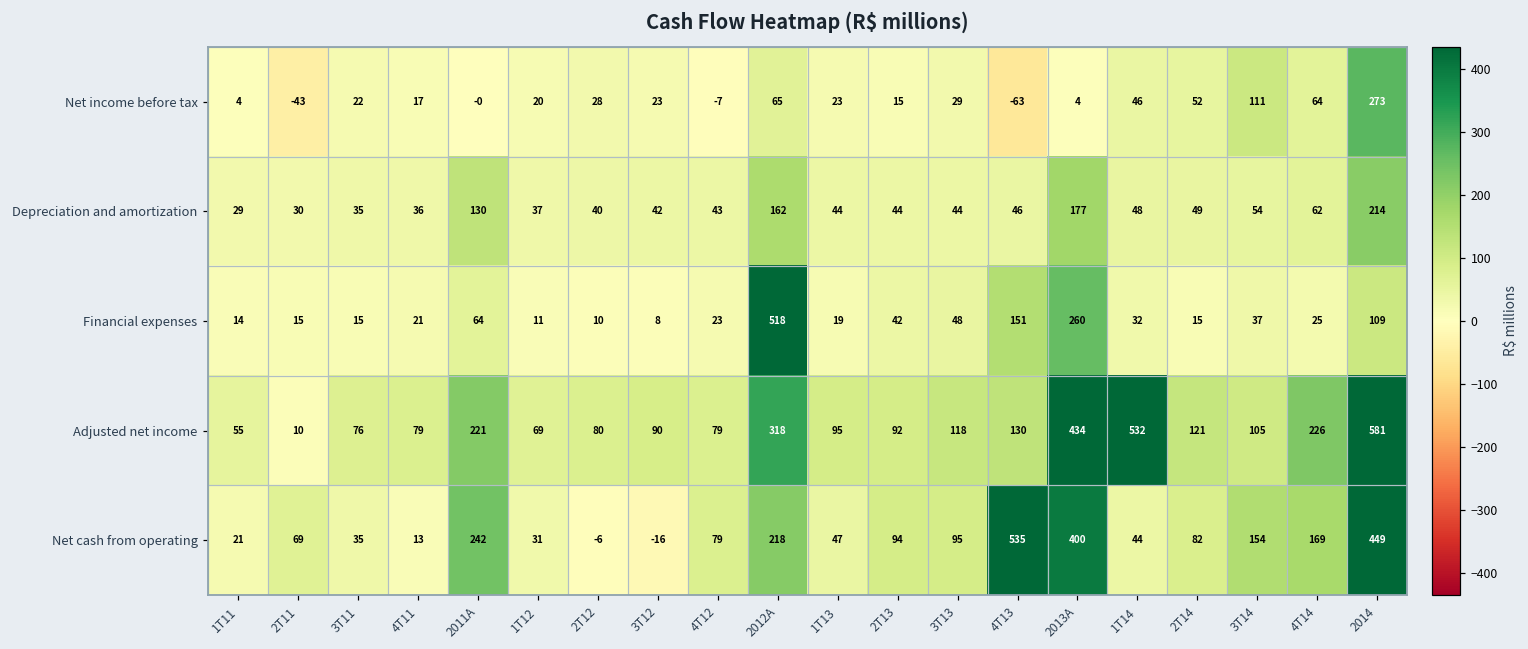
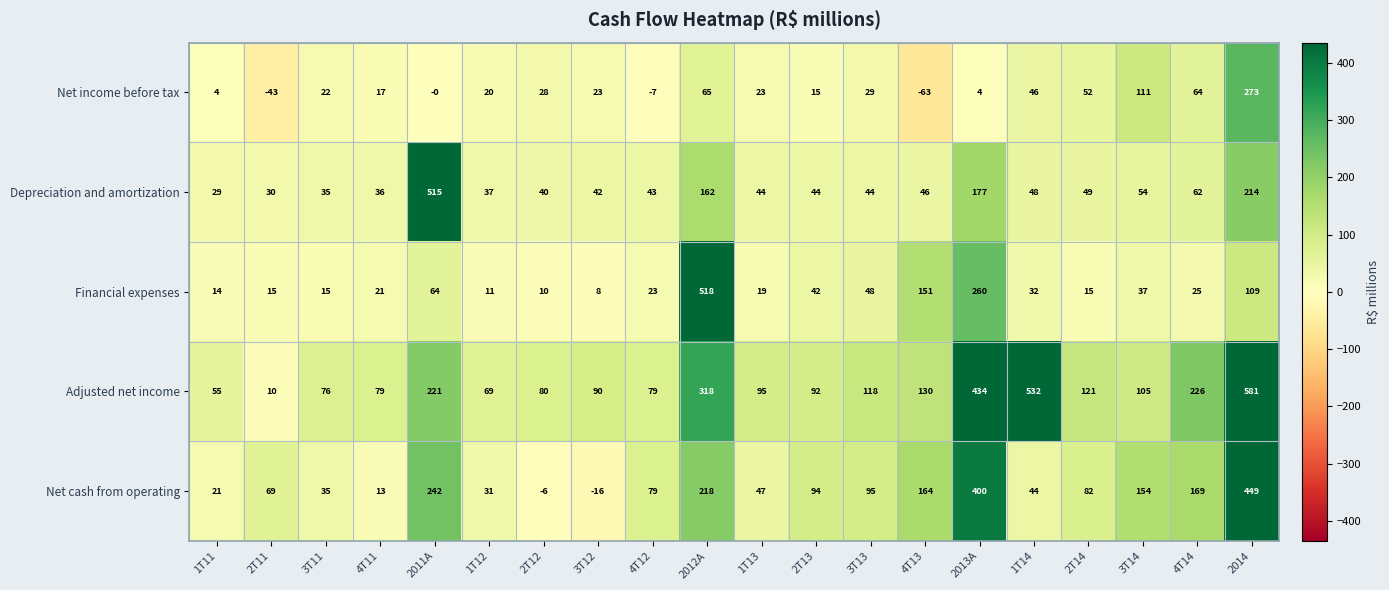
Depreciation and amortization, 2011A: 130 -> 515
Net cash from operating, 4T13: 535 -> 164
